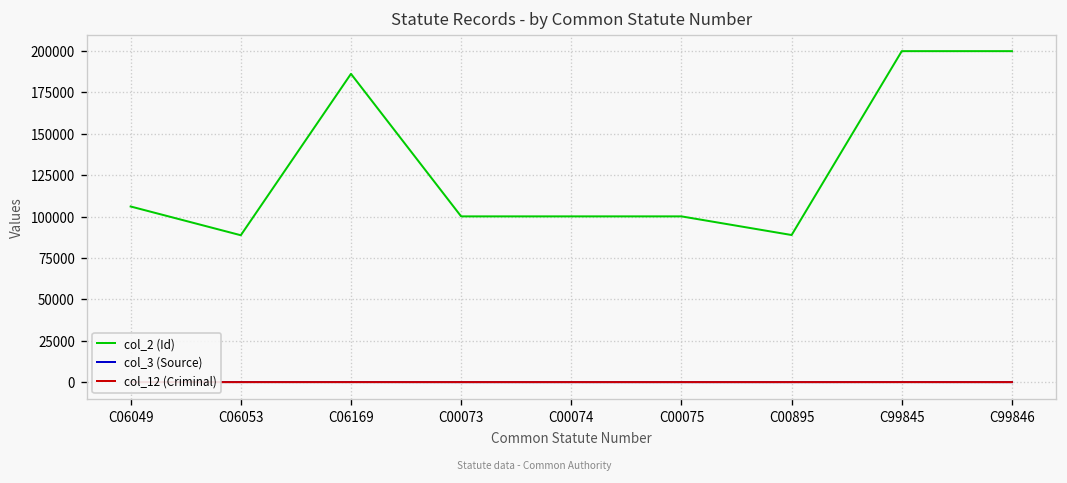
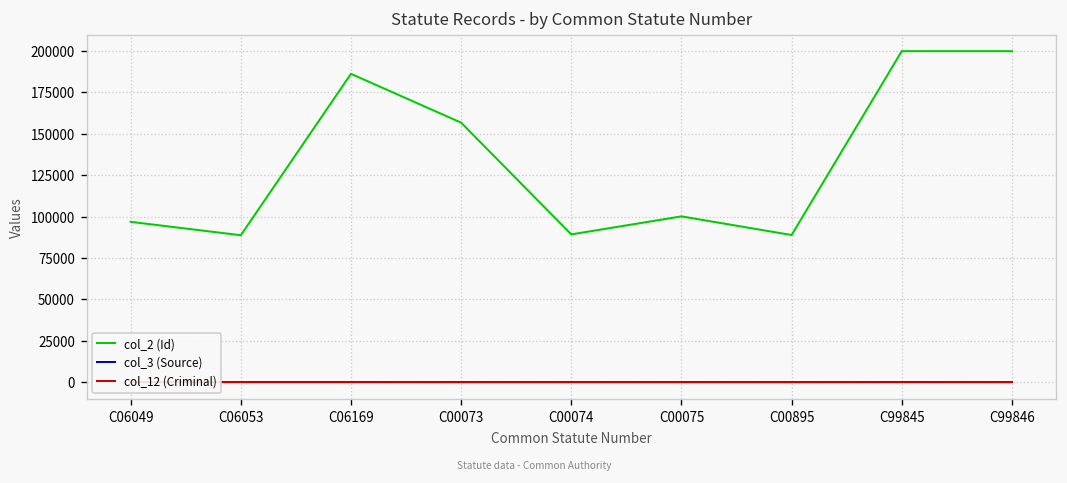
col_2 (Id), C06049: 106000 -> 97000
col_2 (Id), C00073: 100000 -> 157000
col_2 (Id), C00074: 100000 -> 89000
